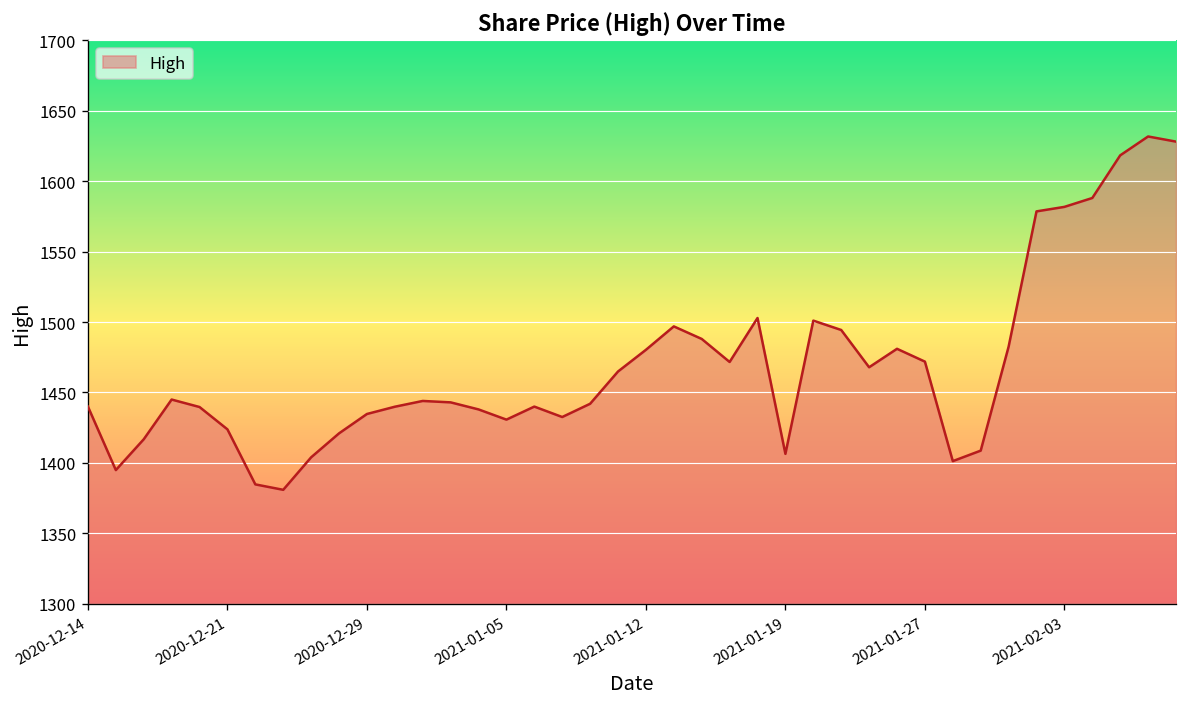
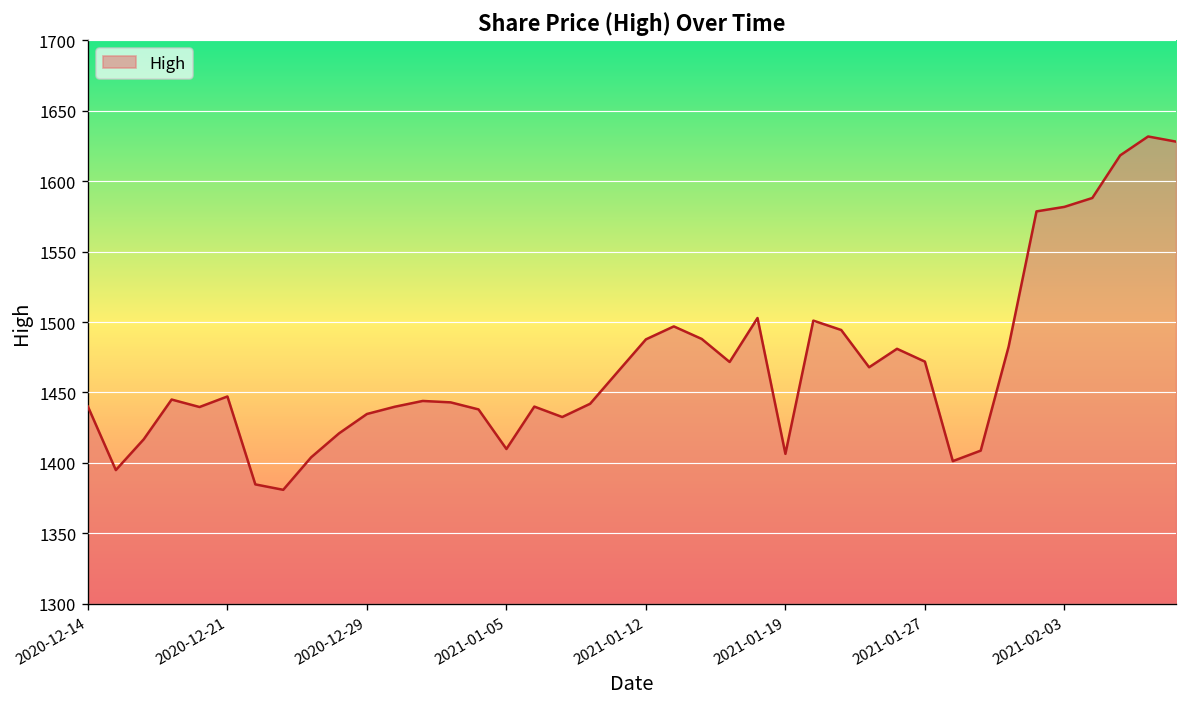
2020-12-21: 1424 -> 1447
2021-01-05: 1431 -> 1410
2021-01-12: 1480 -> 1488
